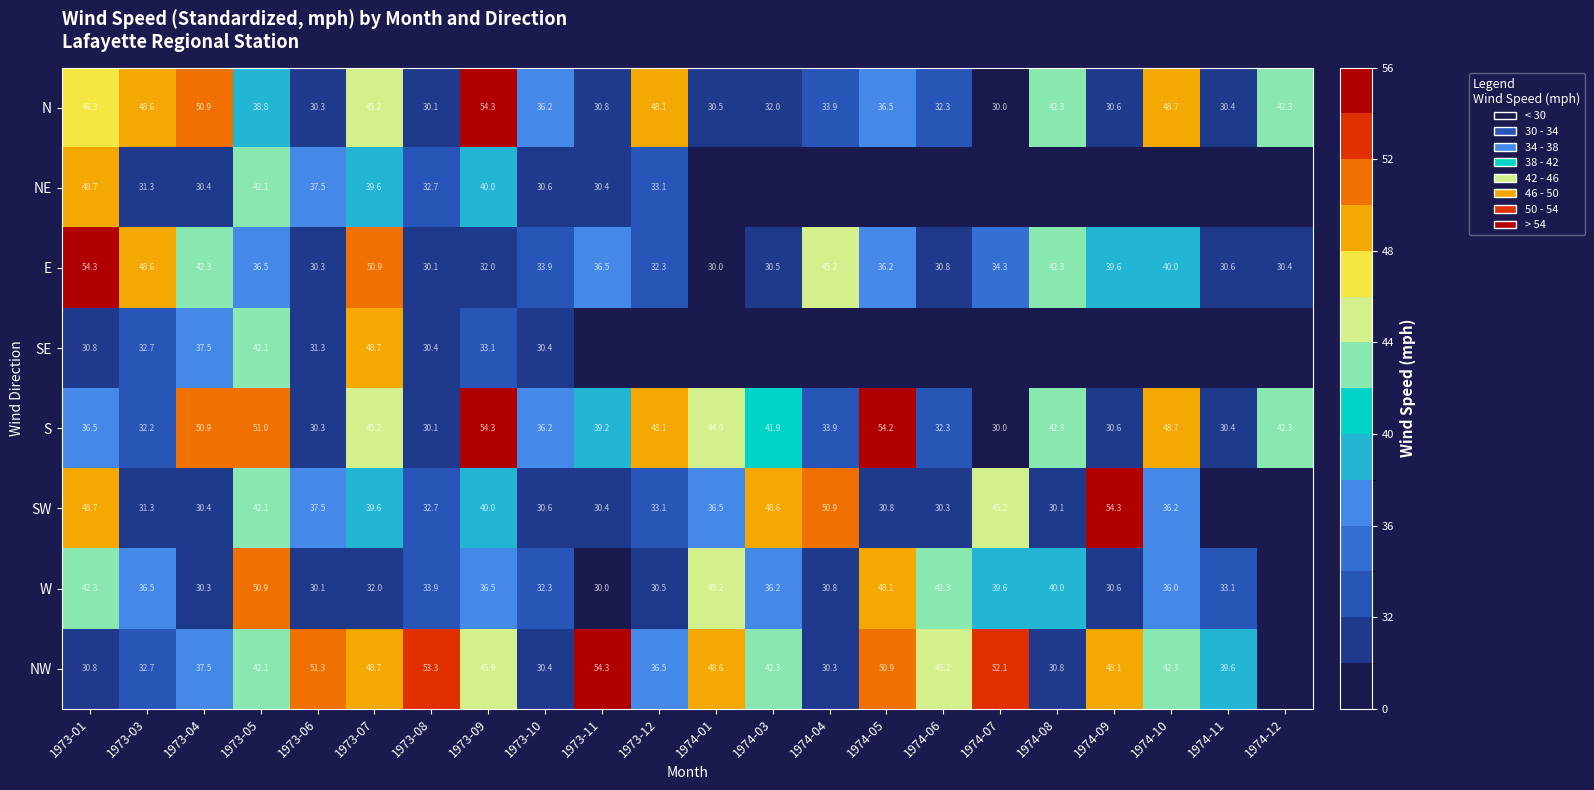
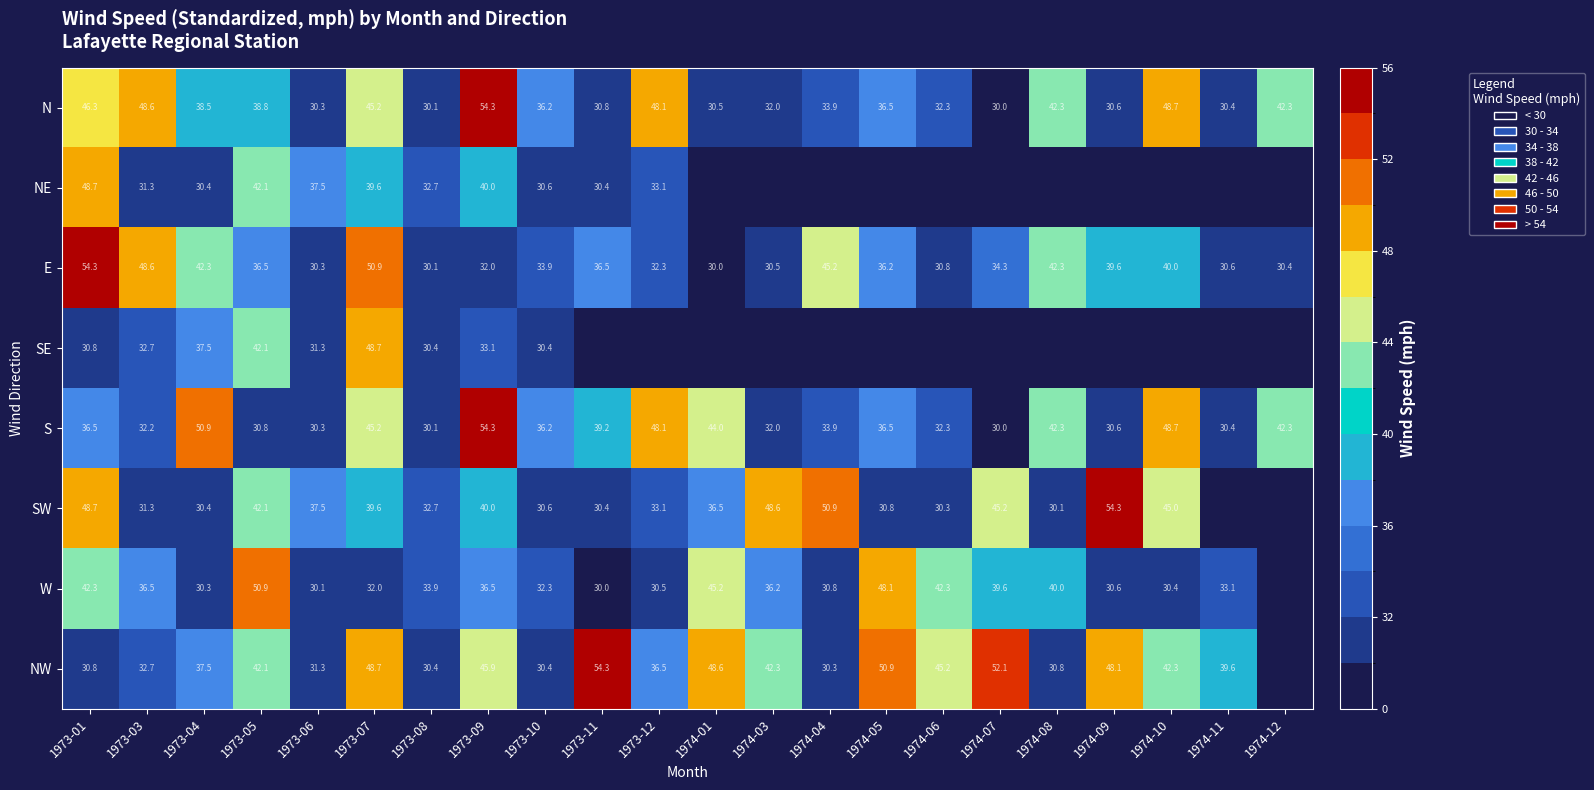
N, 1973-04: 50.9 -> 38.5
S, 1973-05: 51.0 -> 30.8
S, 1974-03: 41.9 -> 32.0
S, 1974-05: 54.2 -> 36.5
SW, 1974-10: 36.2 -> 45.0
W, 1974-10: 36.0 -> 30.4
NW, 1973-06: 51.3 -> 31.3
NW, 1973-08: 53.3 -> 30.4
